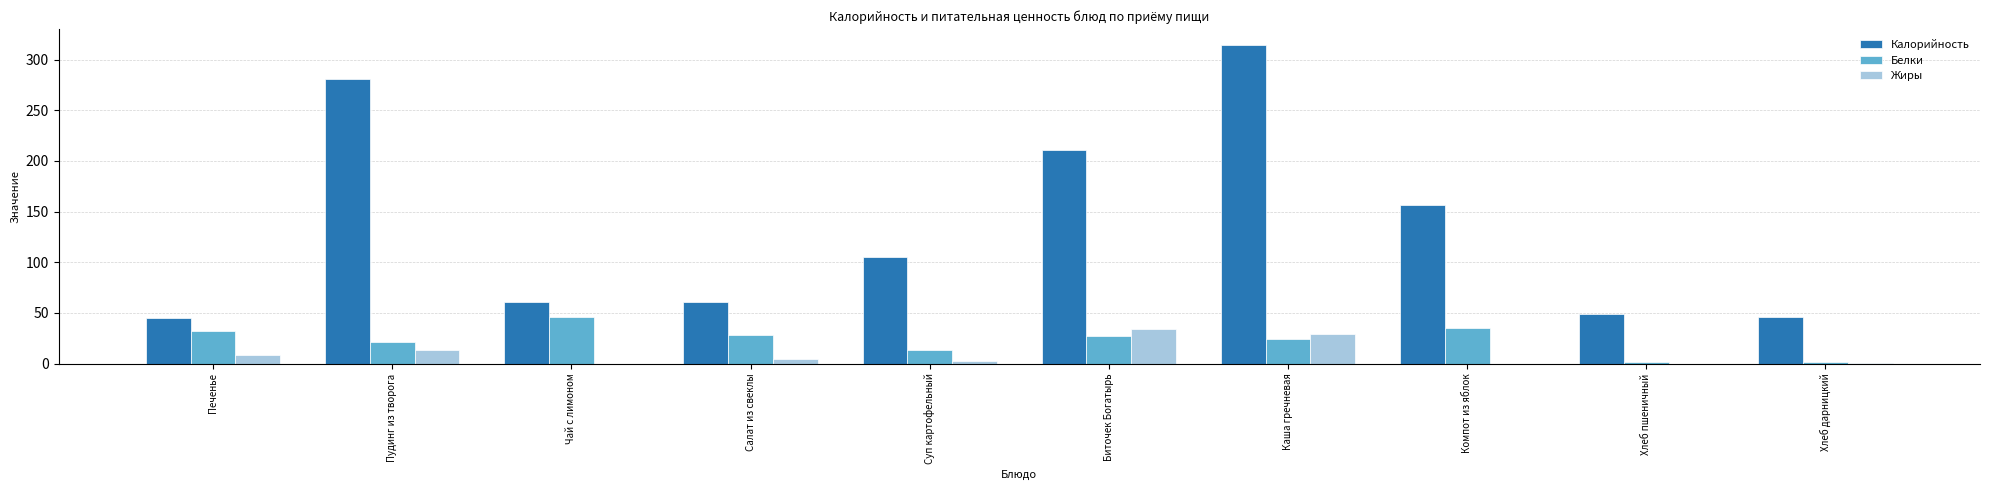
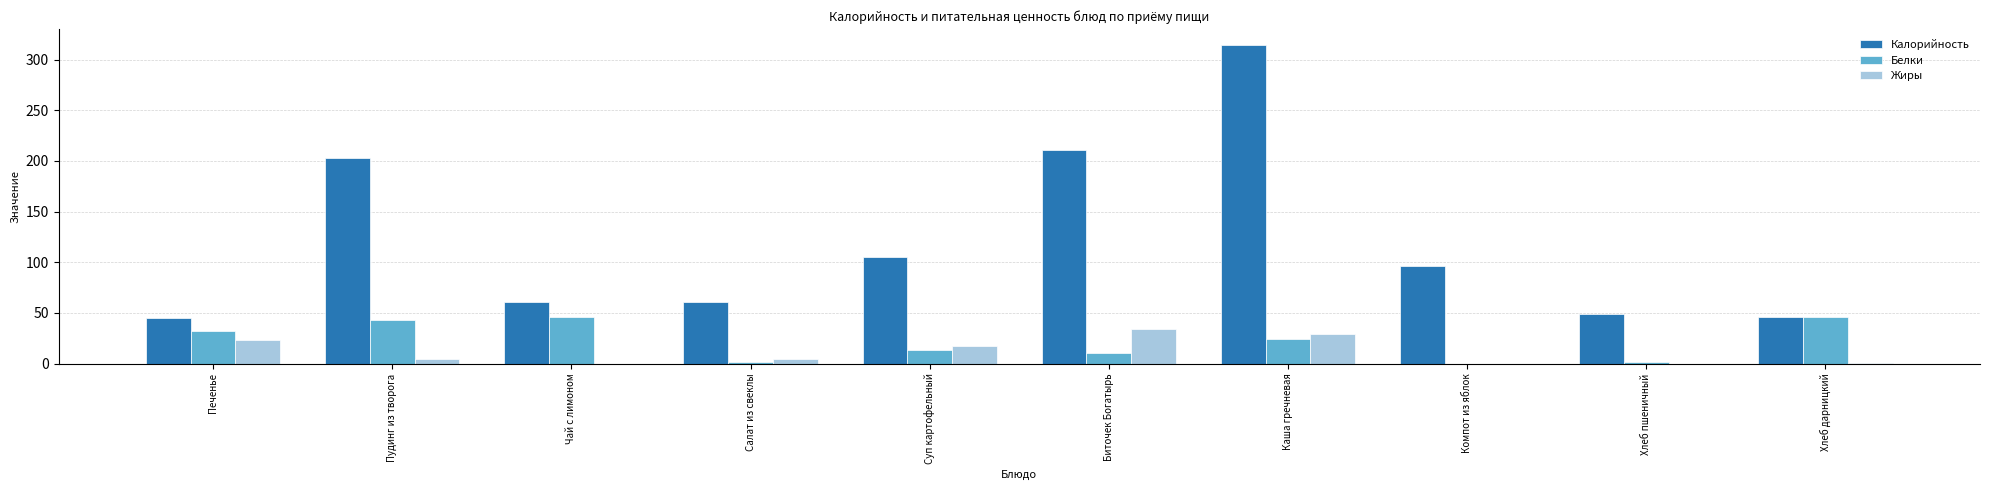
Жиры, Печенье: 8 -> 23
Калорийность, Пудинг из творога: 281 -> 203
Белки, Пудинг из творога: 21 -> 43
Жиры, Пудинг из творога: 14 -> 5
Белки, Салат из свеклы: 29 -> 1
Жиры, Суп картофельный: 3 -> 17
Белки, Биточек Богатырь: 27 -> 10
Калорийность, Компот из яблок: 157 -> 96
Белки, Компот из яблок: 35 -> 0
Белки, Хлеб дарницкий: 2 -> 47
